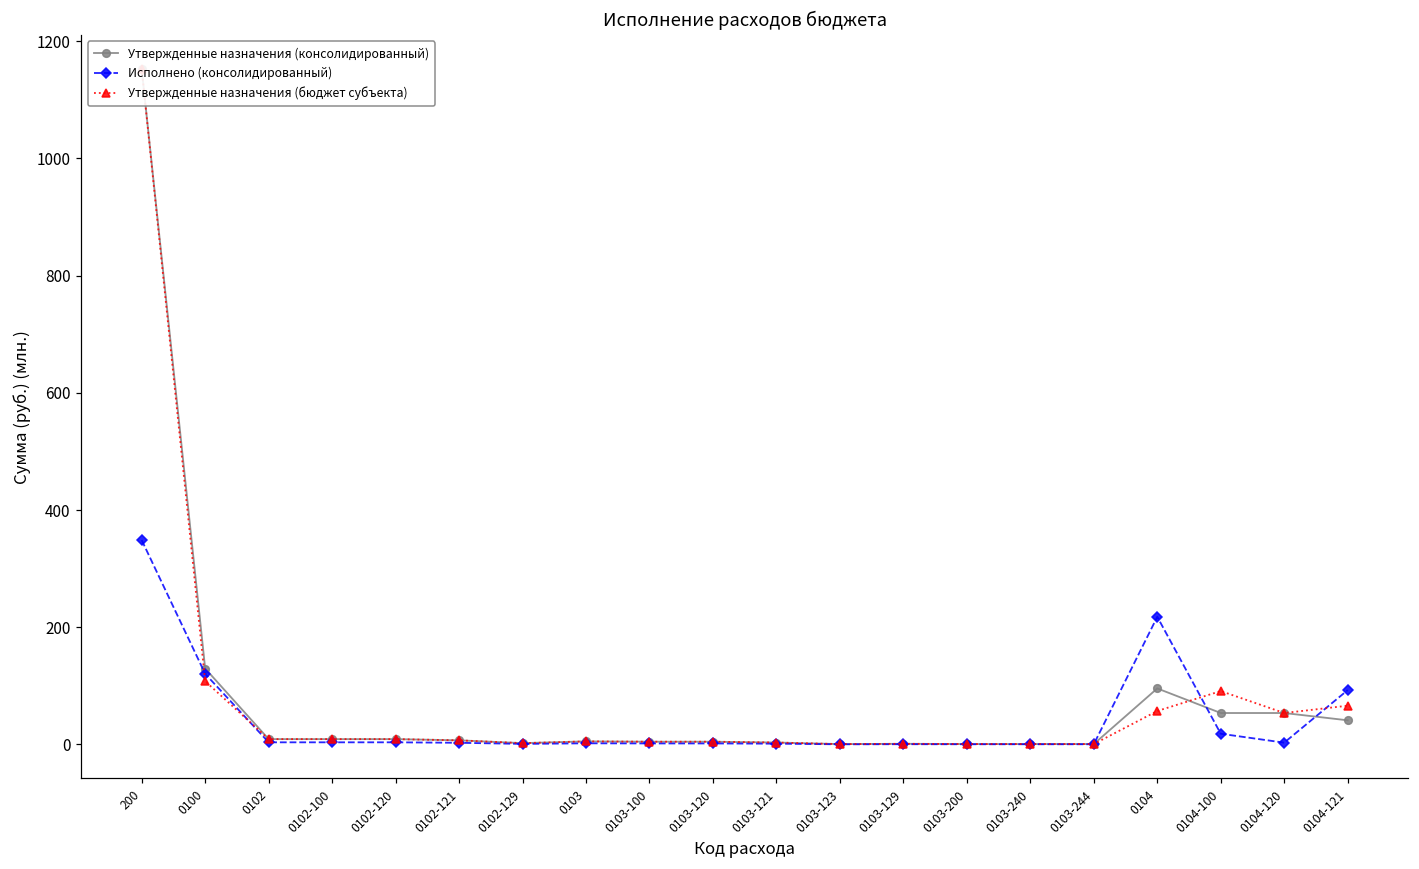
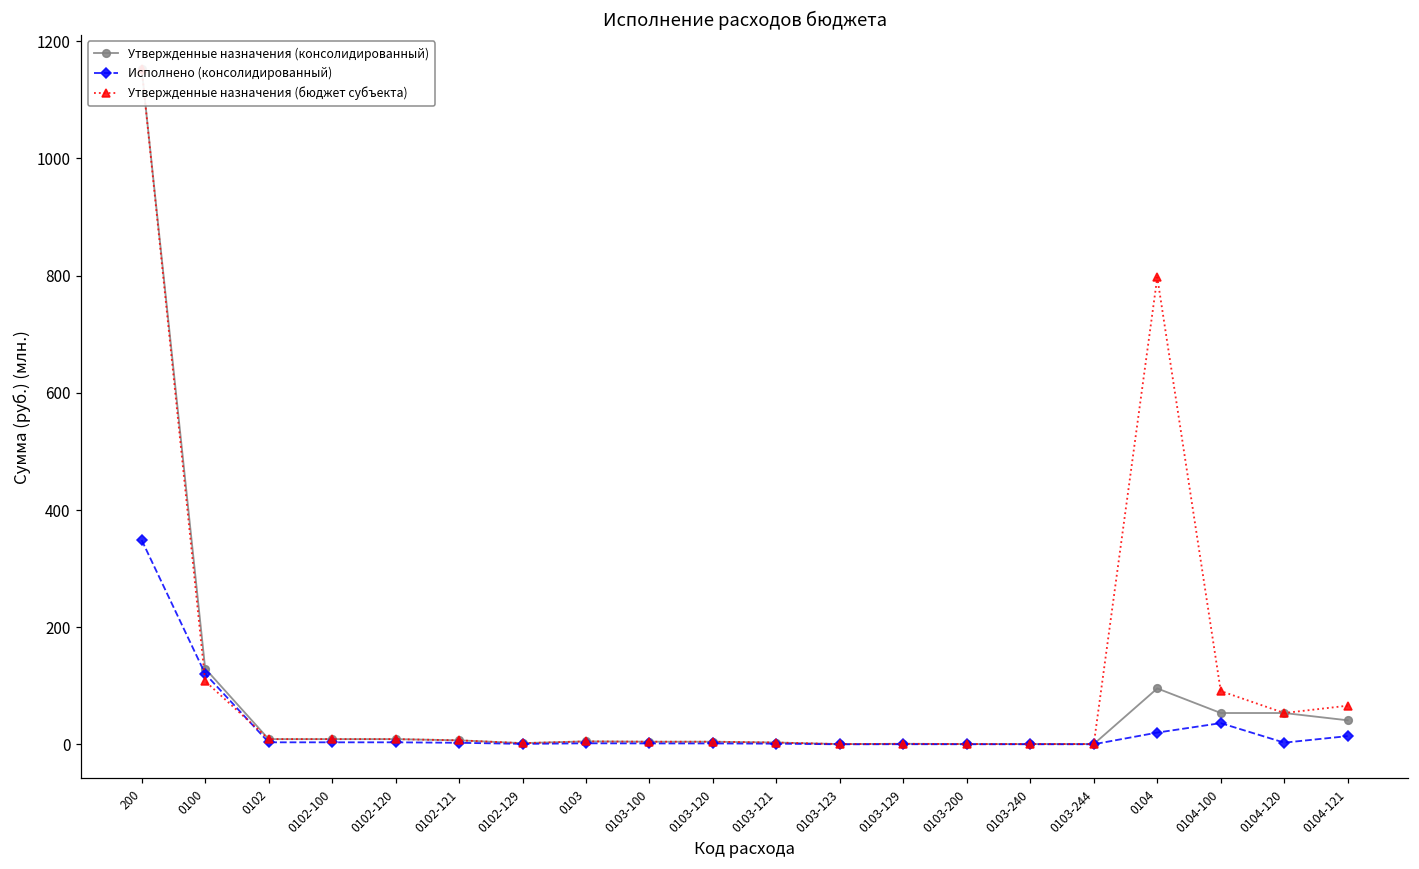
Исполнено (консолидированный), 0104: 220 -> 20
Утвержденные назначения (бюджет субъекта), 0104: 60 -> 800
Исполнено (консолидированный), 0104-100: 20 -> 40
Исполнено (консолидированный), 0104-121: 90 -> 10
